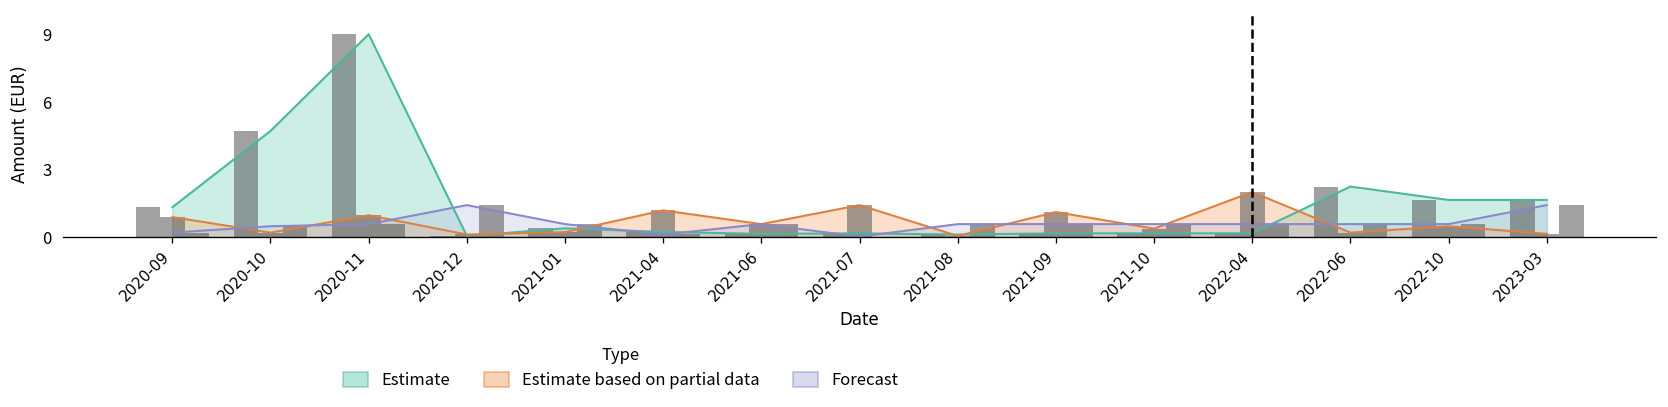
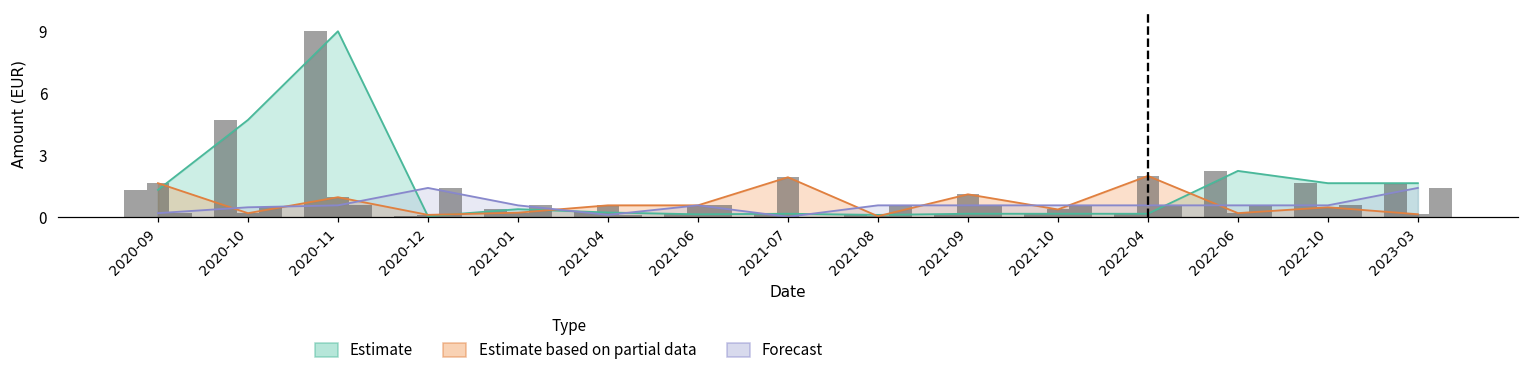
Estimate based on partial data, 2020-09: 0.9 -> 1.6
Estimate based on partial data, 2021-04: 1.2 -> 0.6
Estimate based on partial data, 2021-07: 1.4 -> 1.9
